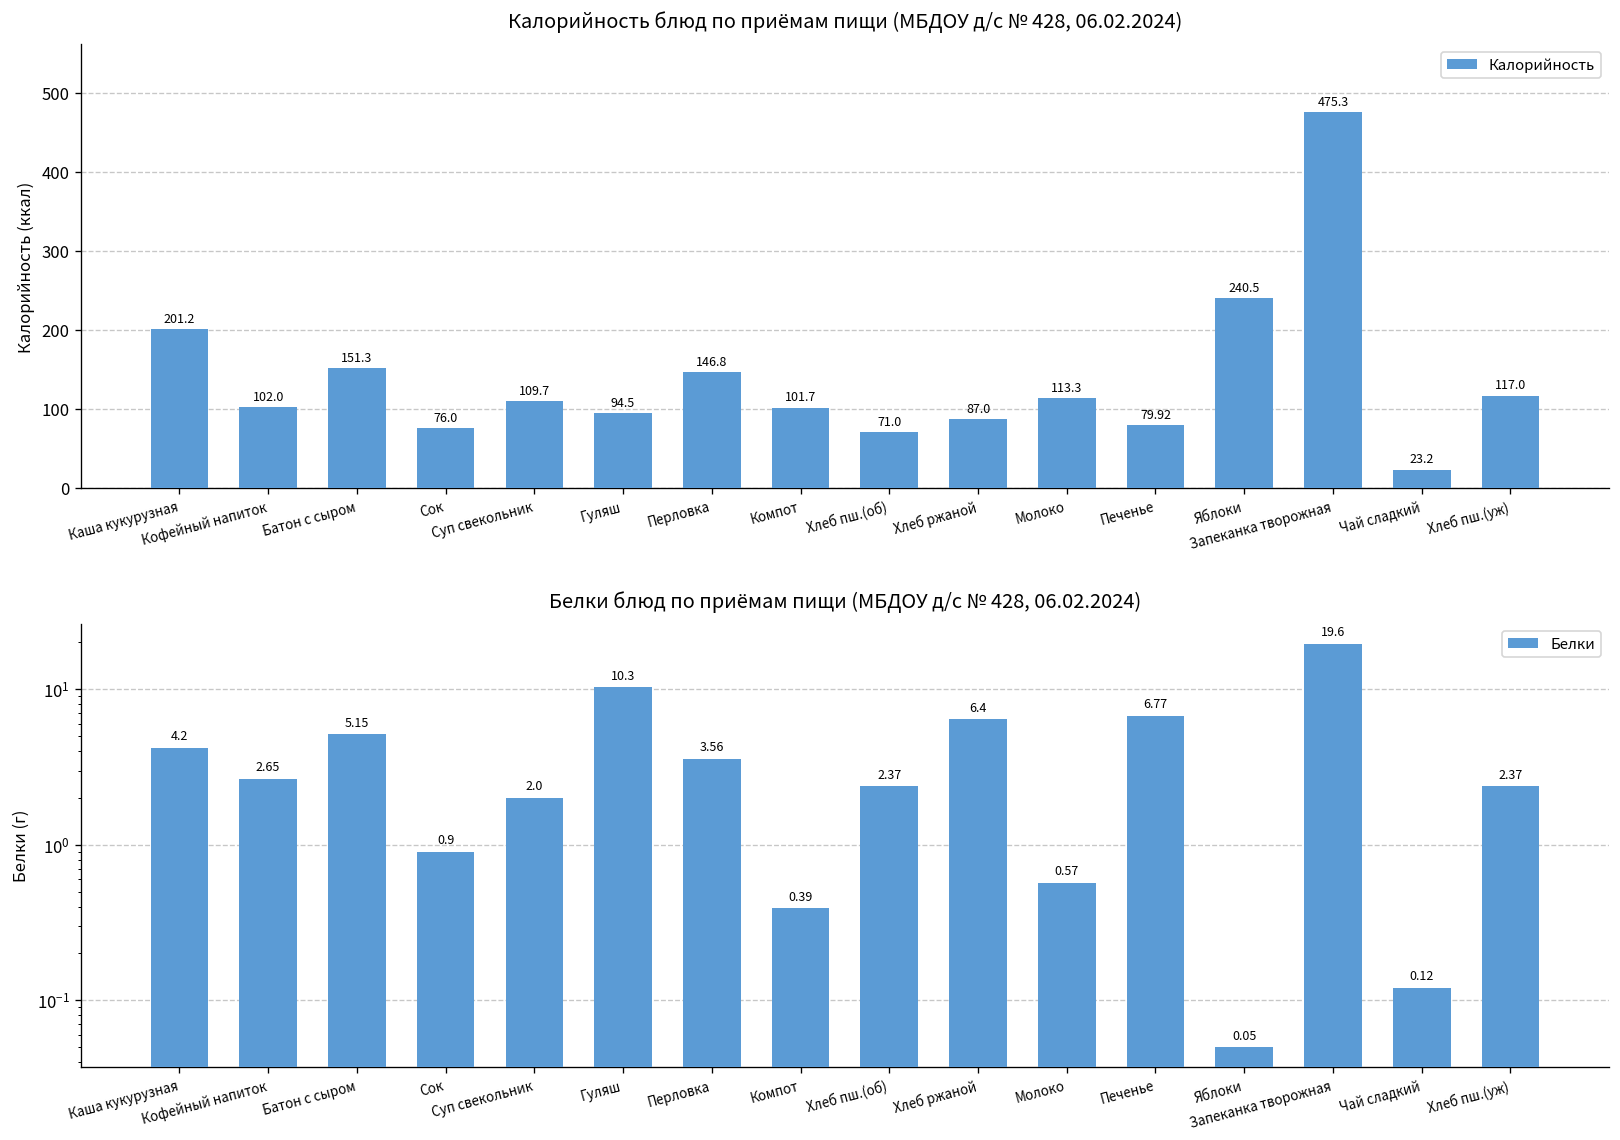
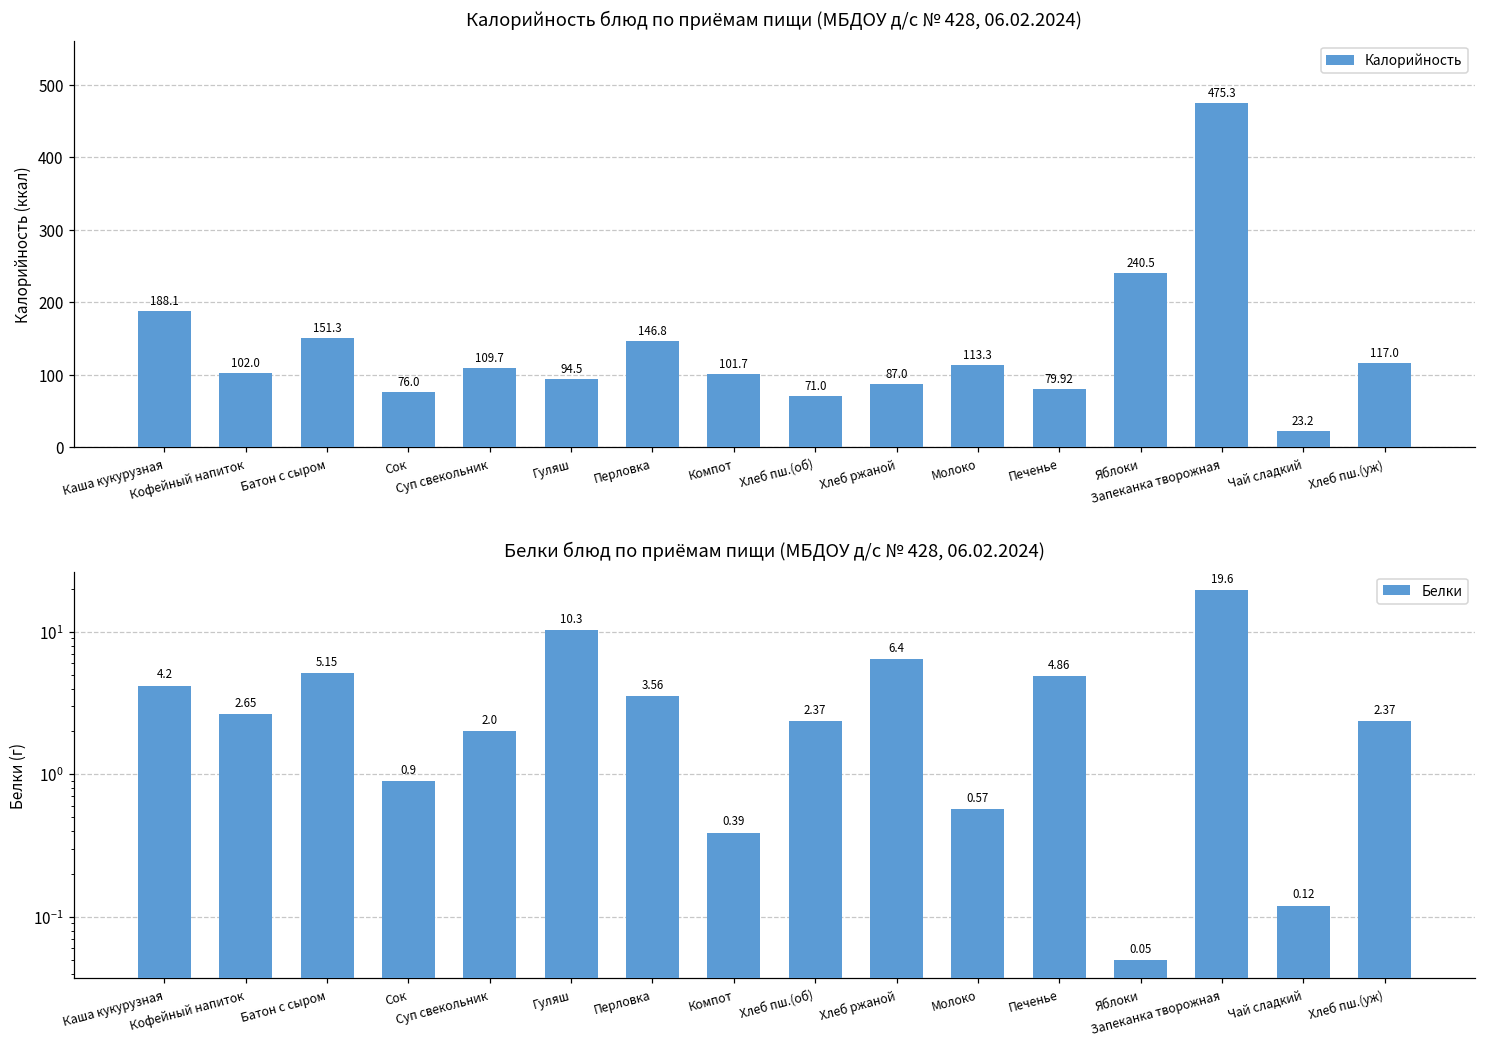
Калорийность блюд по приёмам пищи (МБДОУ д/с № 428, 06.02.2024), Каша кукурузная: 201.2 -> 188.1
Белки блюд по приёмам пищи (МБДОУ д/с № 428, 06.02.2024), Печенье: 6.77 -> 4.86
